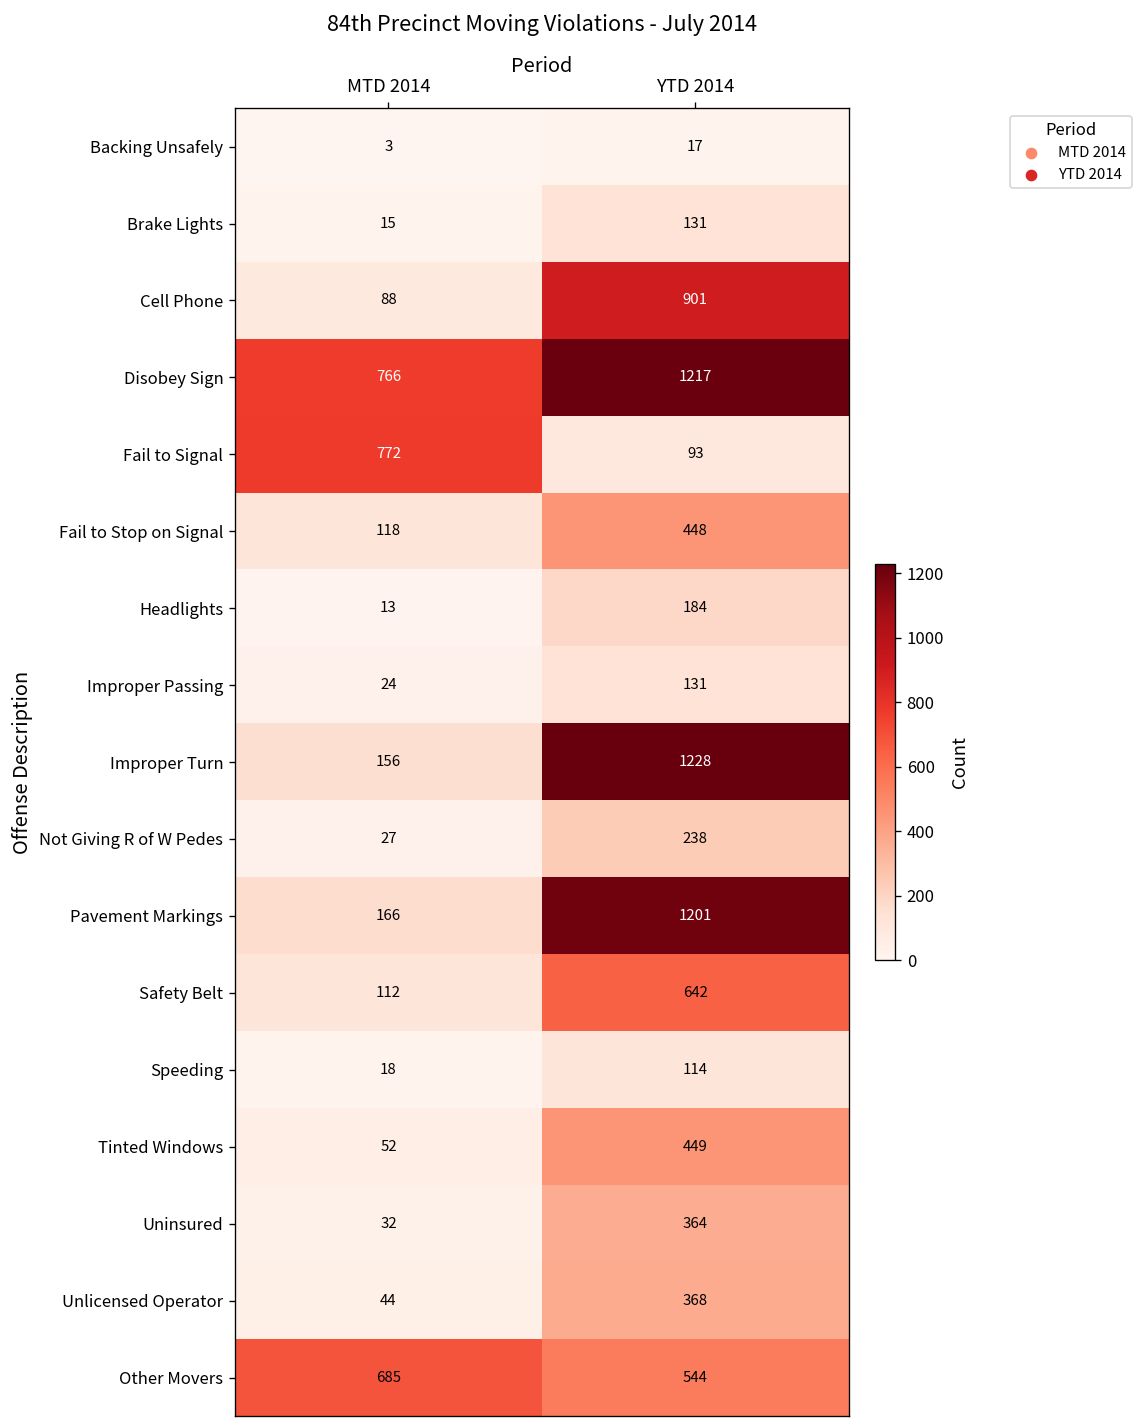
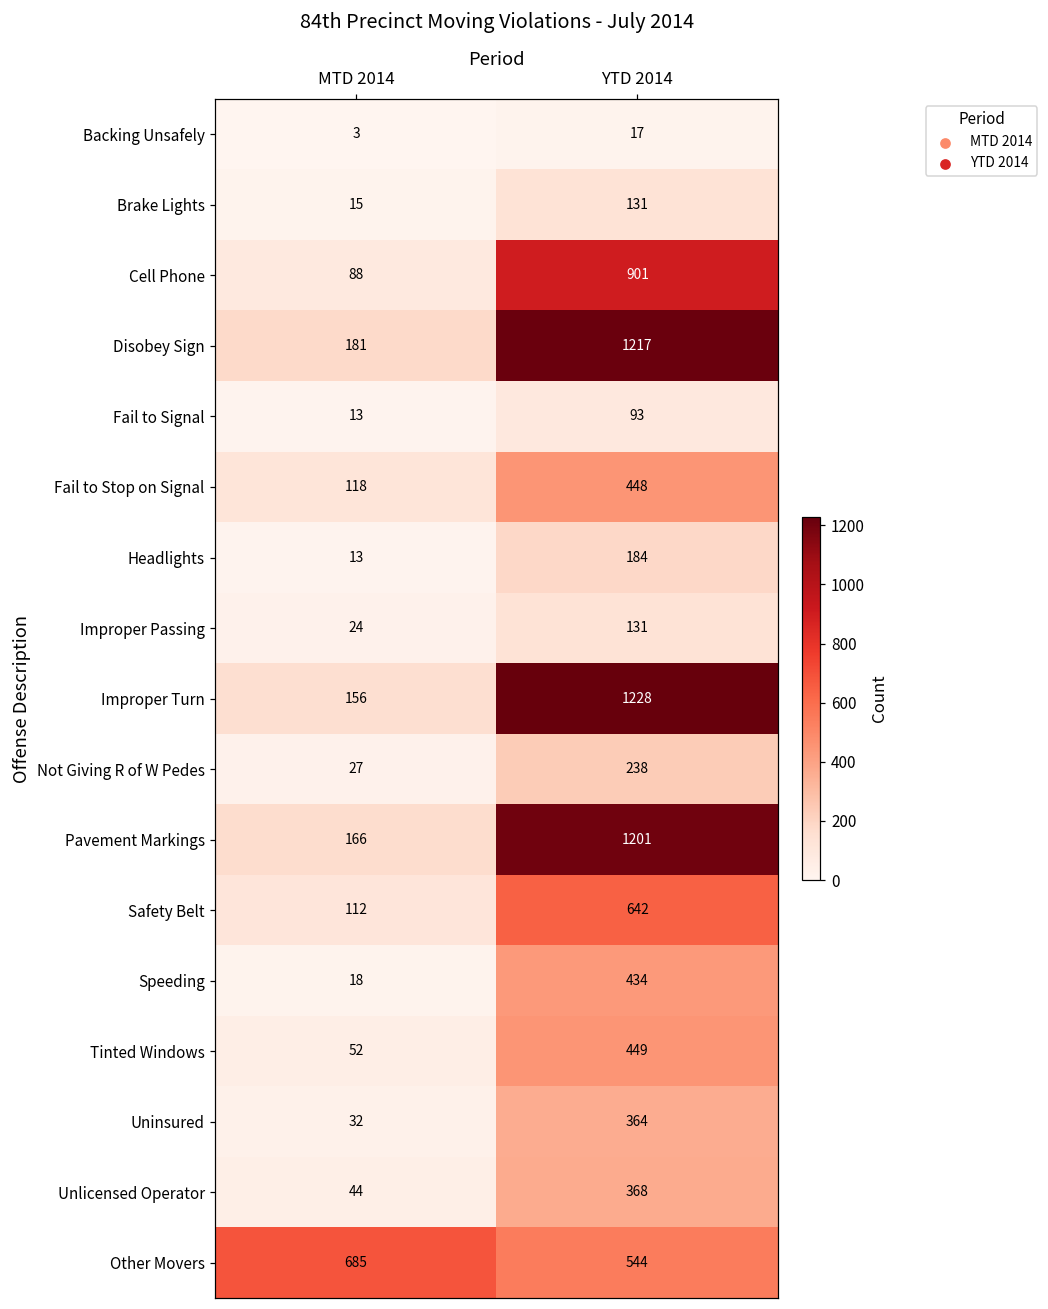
Disobey Sign, MTD 2014: 766 -> 181
Fail to Signal, MTD 2014: 772 -> 13
Speeding, YTD 2014: 114 -> 434
